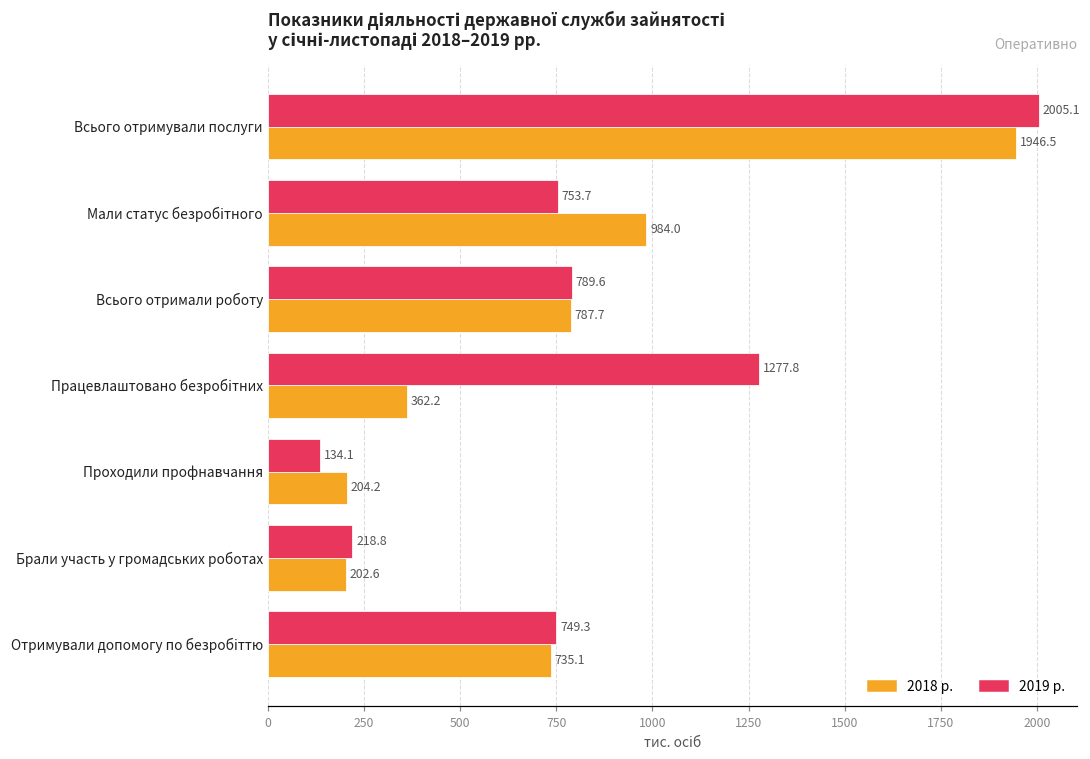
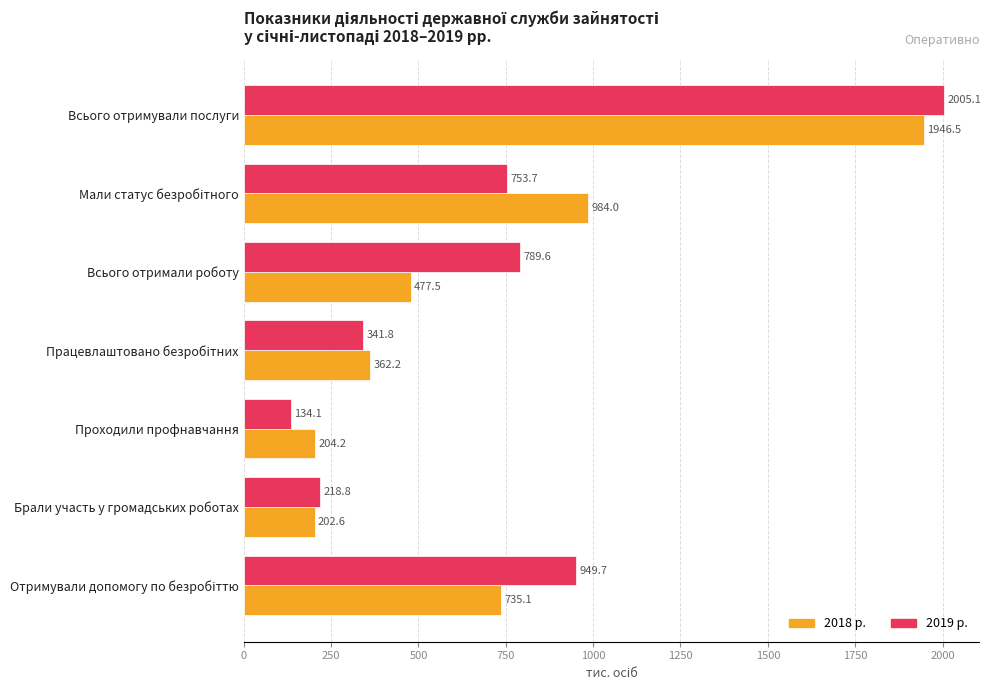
2018 р., Всього отримали роботу: 787.7 -> 477.5
2019 р., Працевлаштовано безробітних: 1277.8 -> 341.8
2019 р., Отримували допомогу по безробіттю: 749.3 -> 949.7
